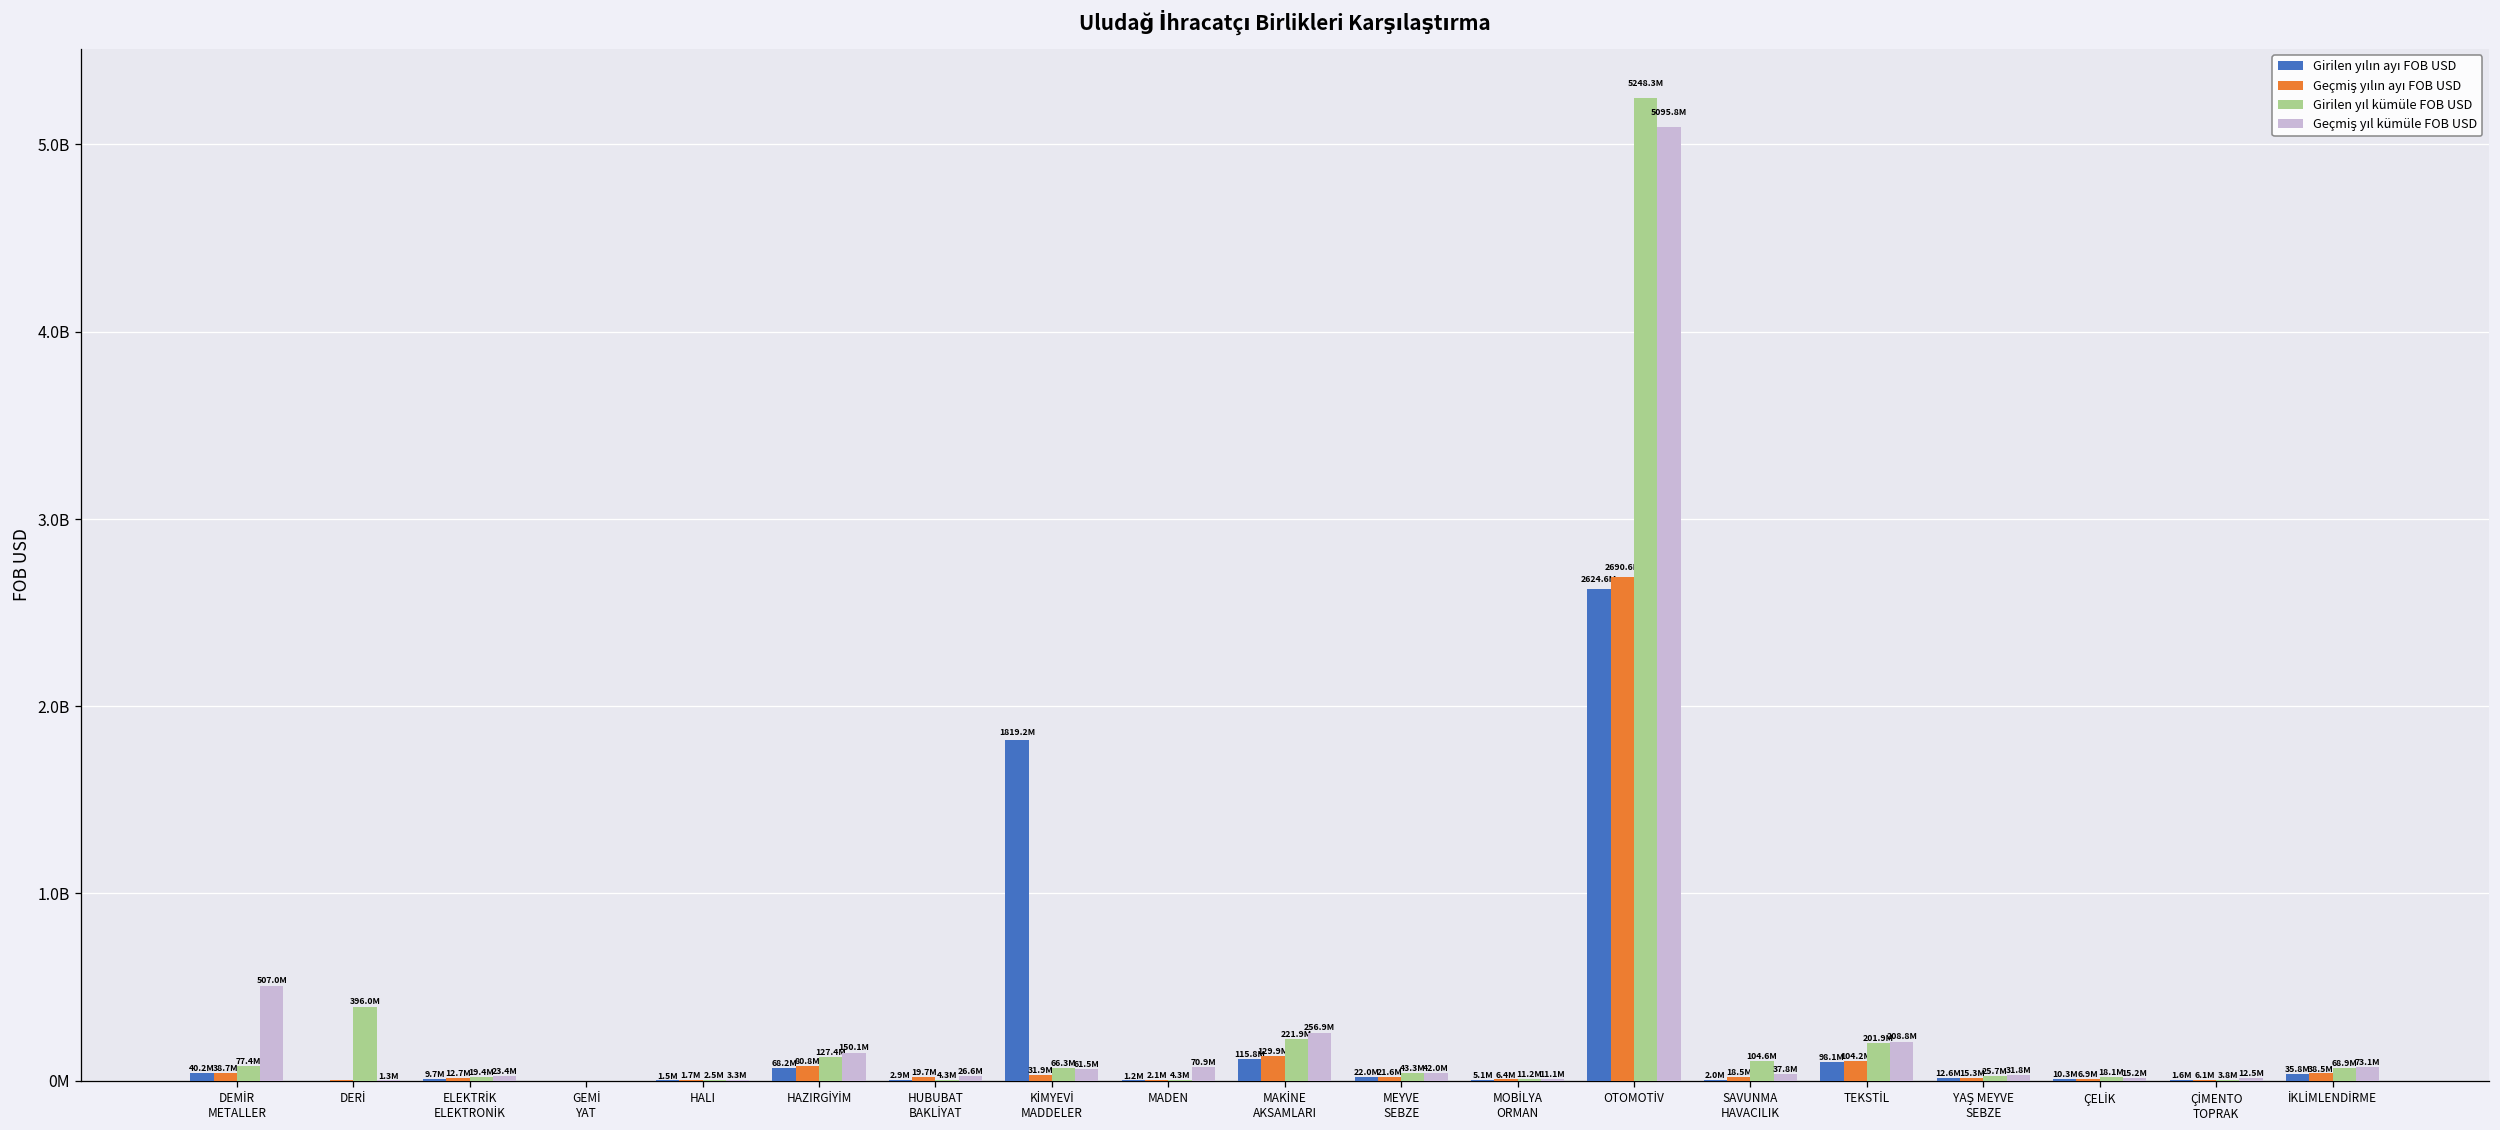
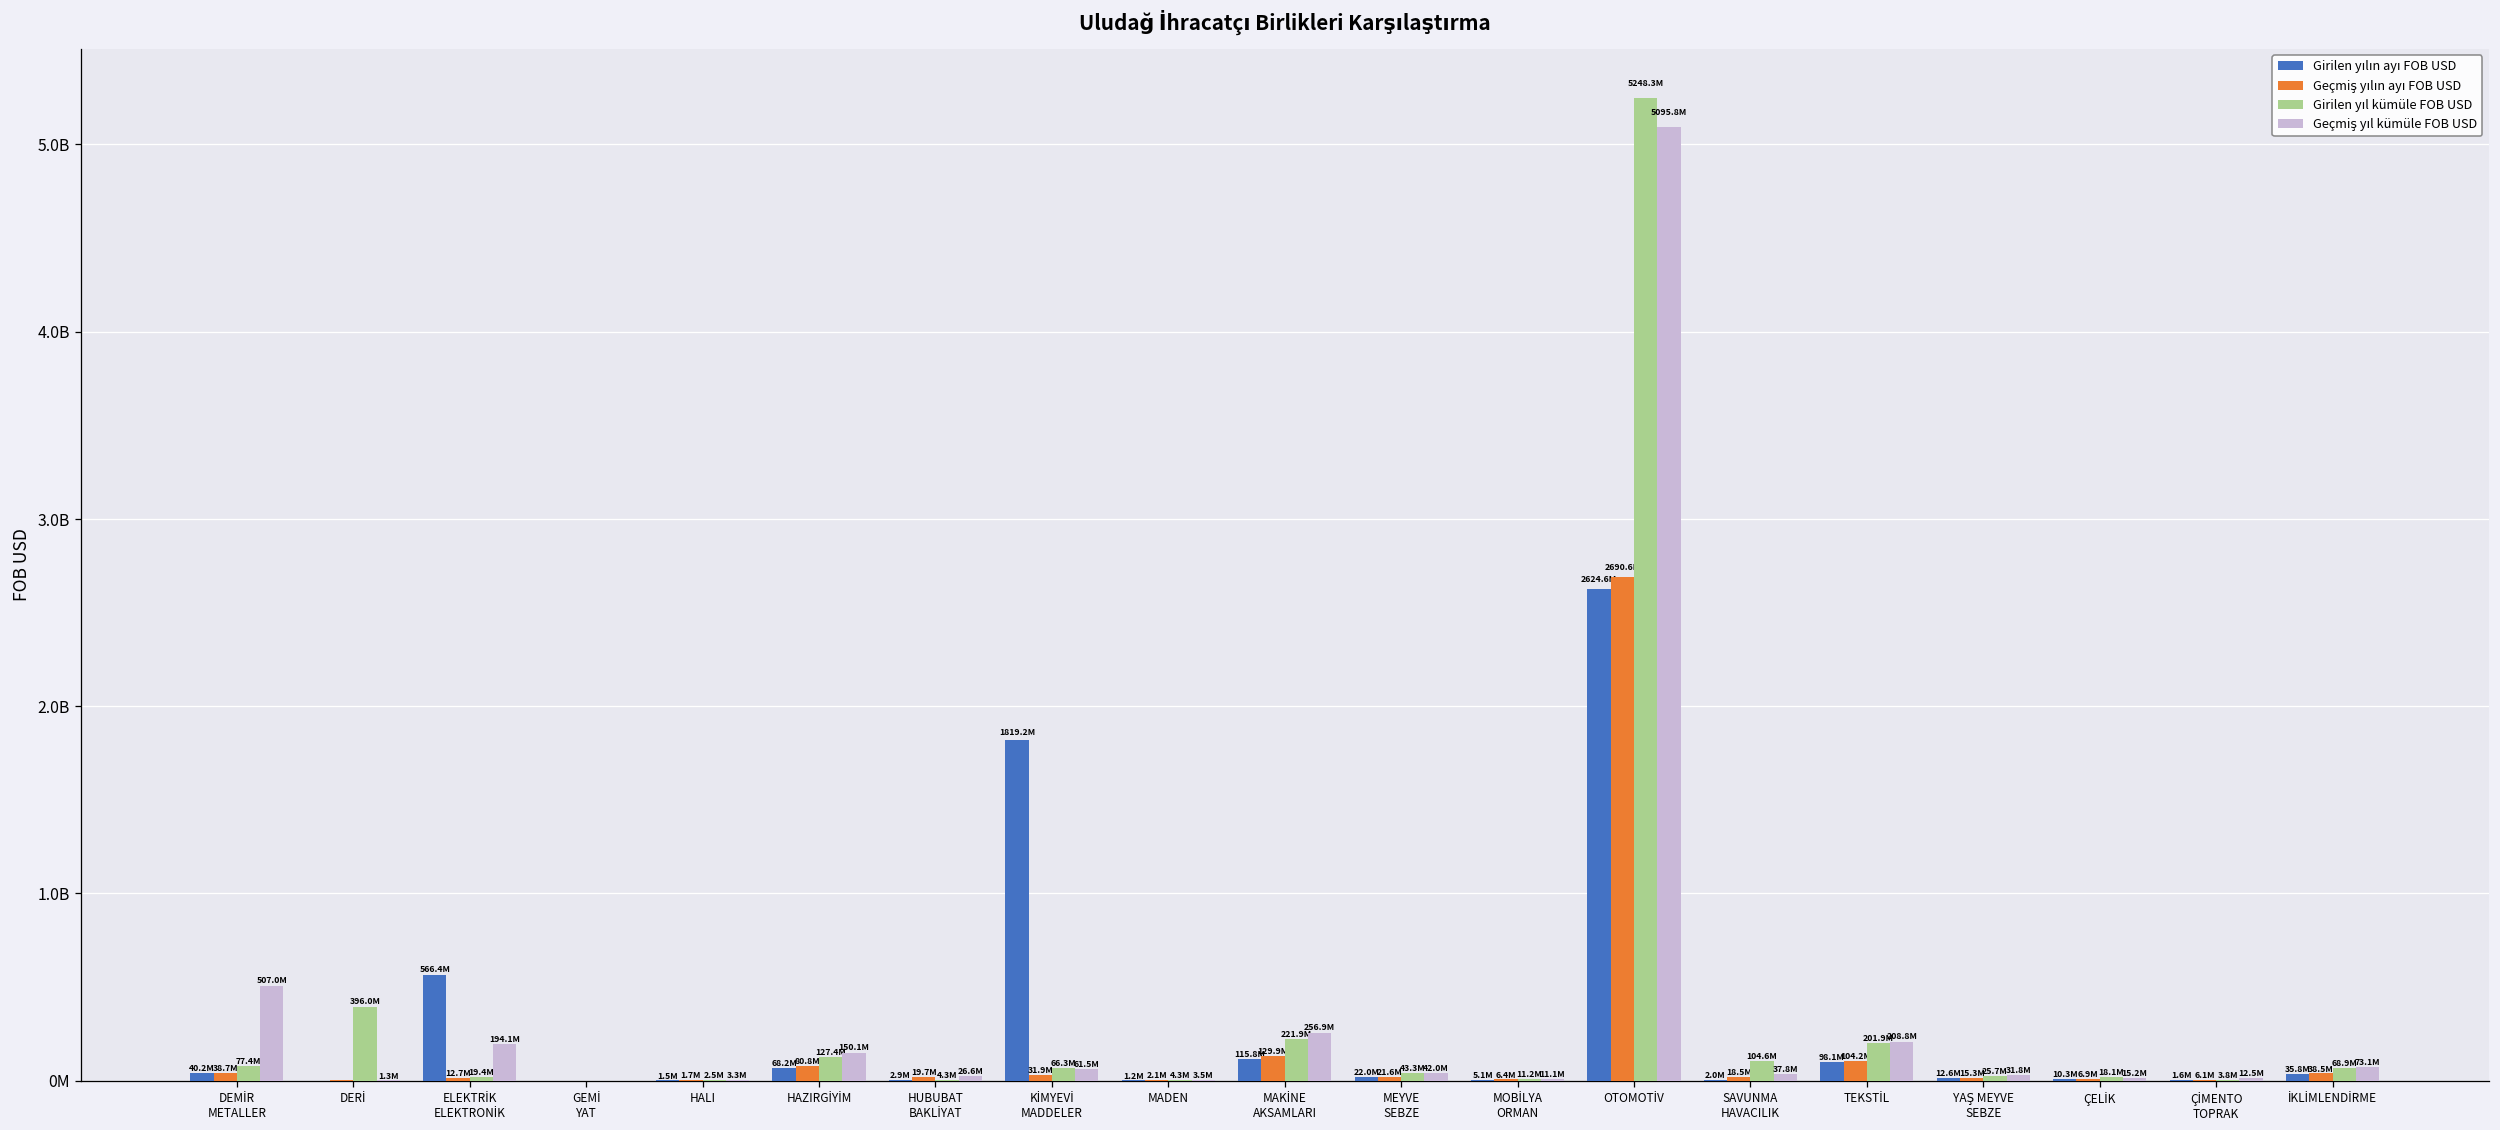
Girilen yılın ayı FOB USD, ELEKTRİK ELEKTRONİK: 9.7M -> 566.4M
Geçmiş yıl kümüle FOB USD, ELEKTRİK ELEKTRONİK: 23.4M -> 194.1M
Geçmiş yıl kümüle FOB USD, MADEN: 70.9M -> 3.5M
